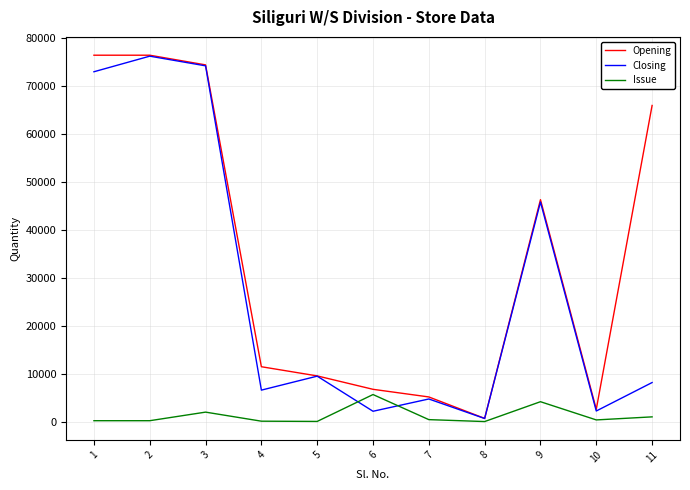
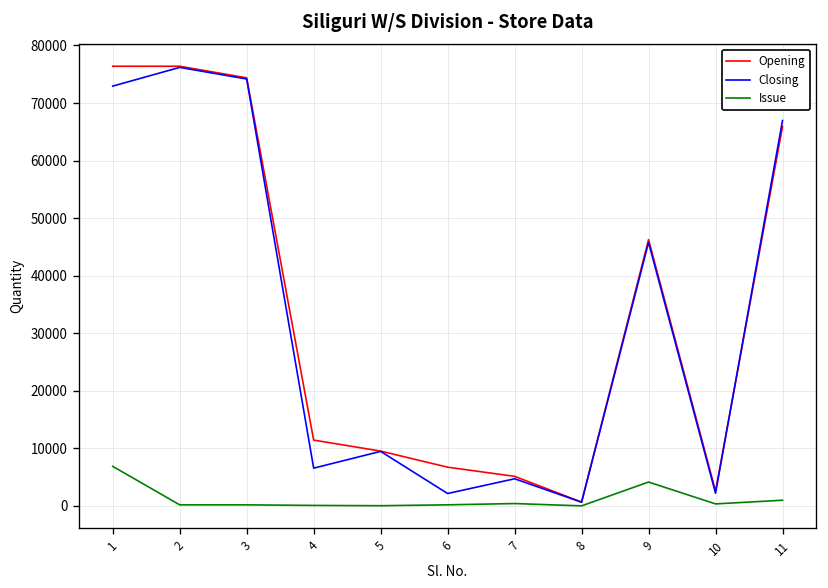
Issue, 1: 0 -> 7000
Issue, 3: 2000 -> 0
Issue, 6: 6000 -> 0
Closing, 11: 8000 -> 67000
